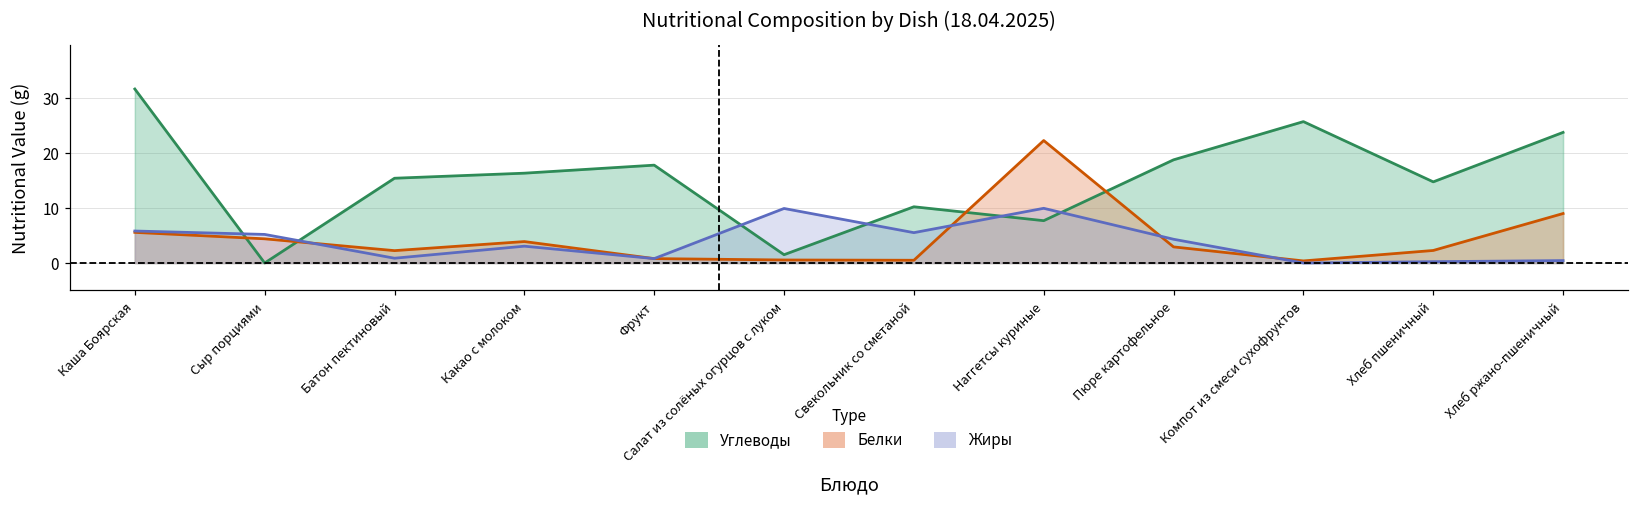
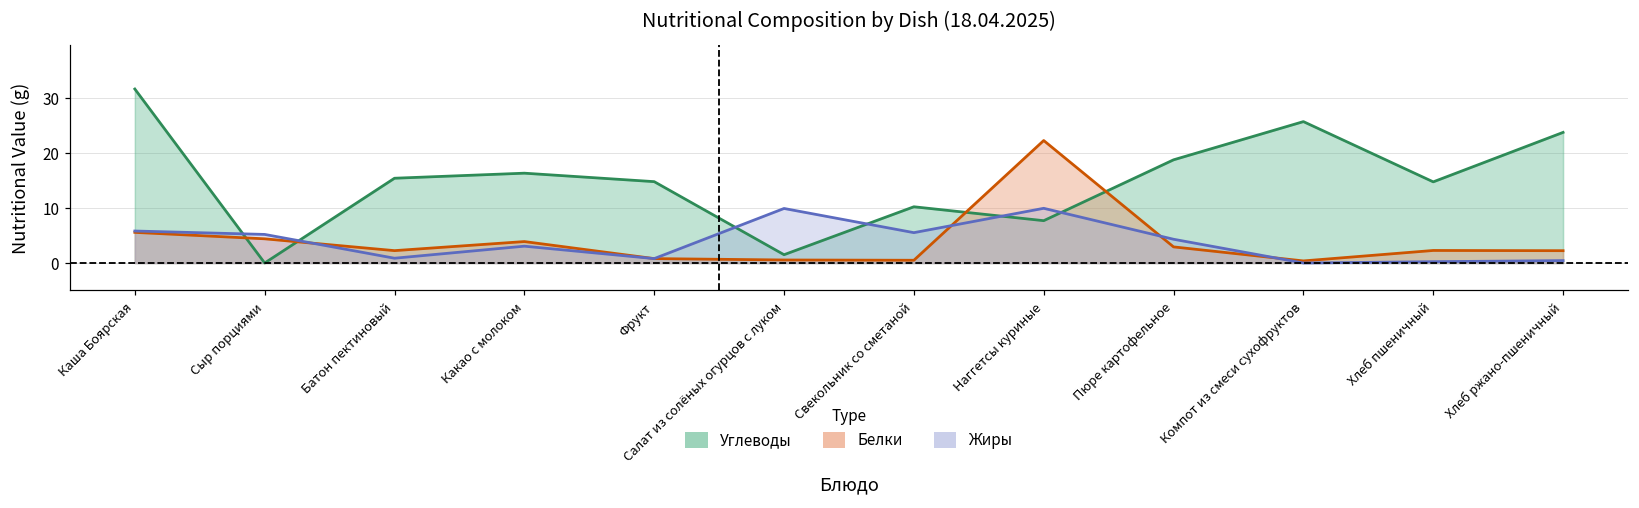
Углеводы, Фрукт: 18 -> 15
Белки, Хлеб ржано-пшеничный: 9 -> 2
